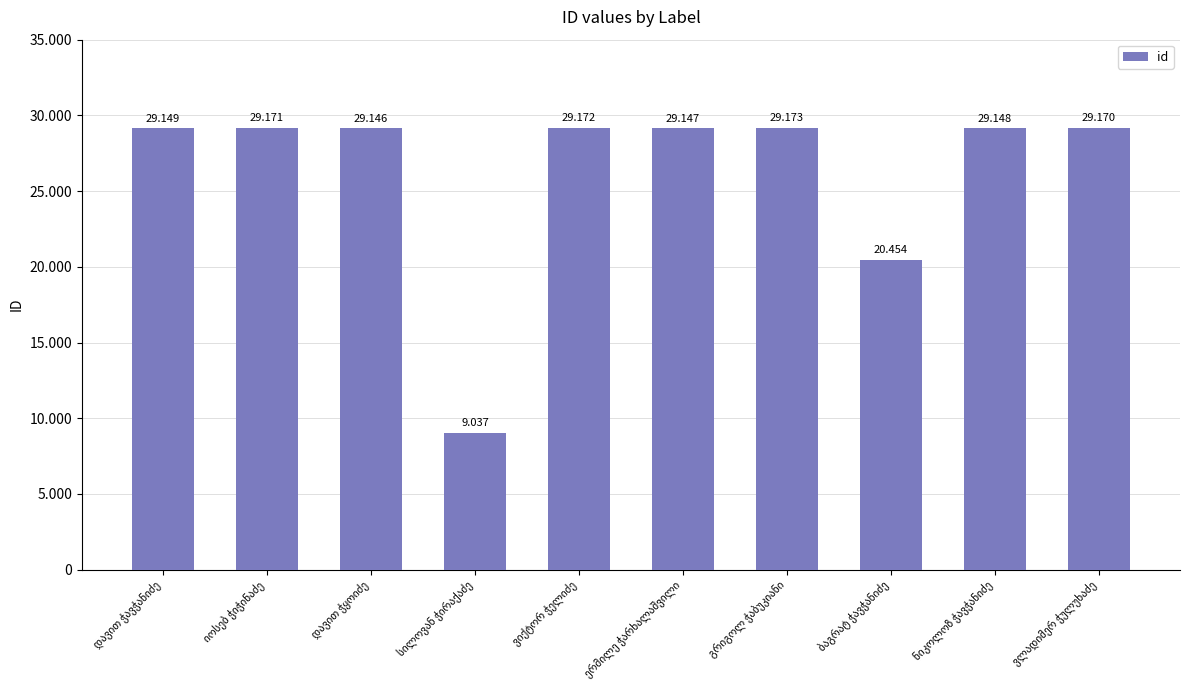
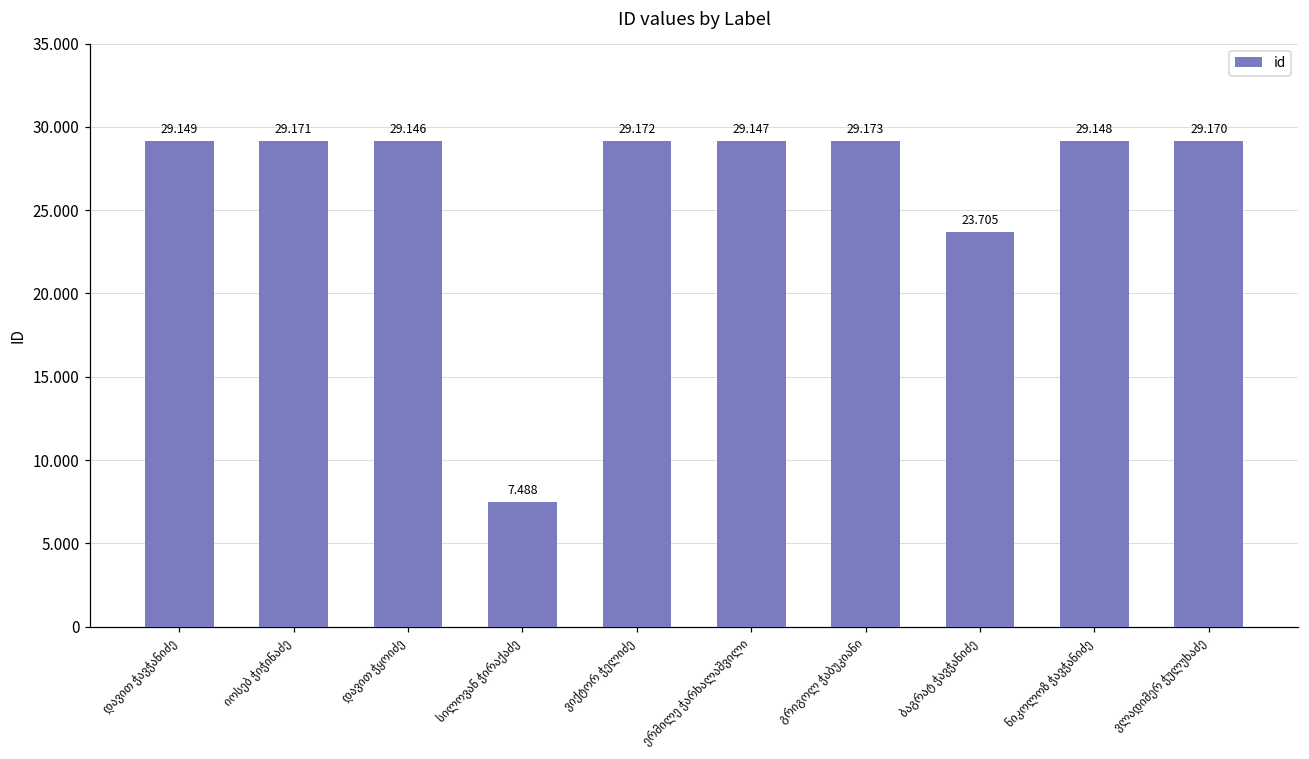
სილოვან ჭირაქაძე: 9.037 -> 7.488
ბაგრატ ჭავჭანიძე: 20.454 -> 23.705
